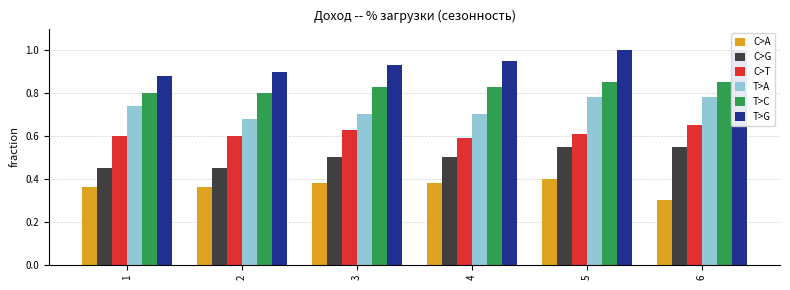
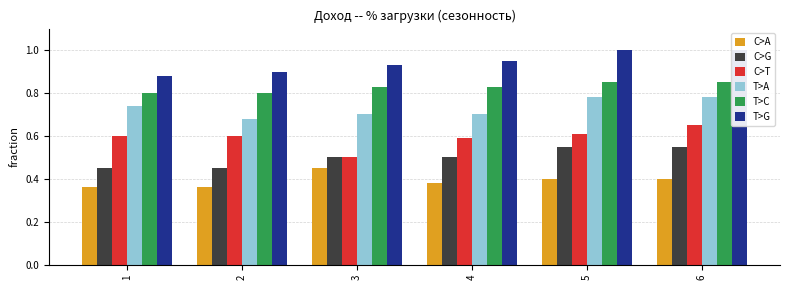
C>A, 3: 0.38 -> 0.45
C>T, 3: 0.63 -> 0.50
C>A, 6: 0.3 -> 0.4
